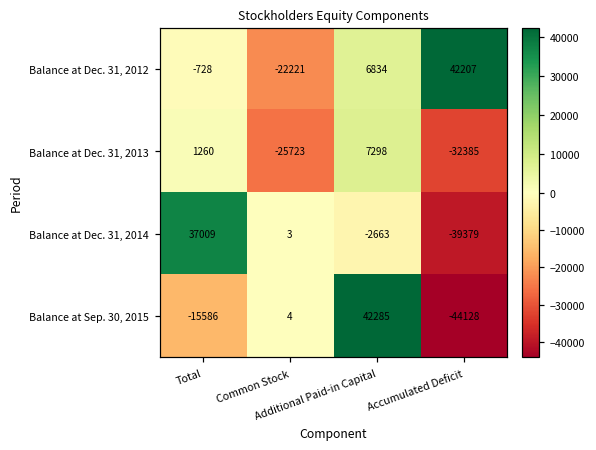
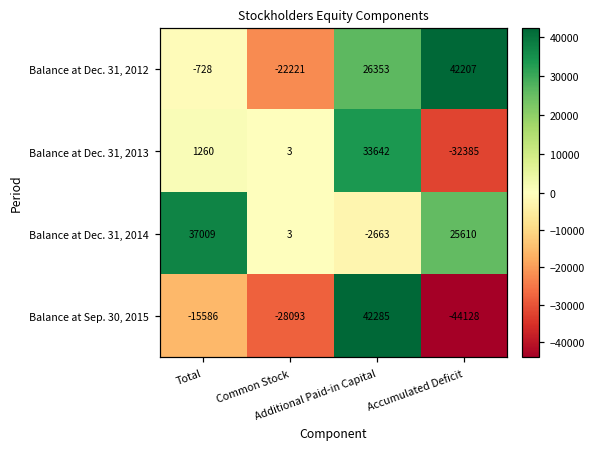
Balance at Dec. 31, 2012, Additional Paid-in Capital: 6834 -> 26353
Balance at Dec. 31, 2013, Common Stock: -25723 -> 3
Balance at Dec. 31, 2013, Additional Paid-in Capital: 7298 -> 33642
Balance at Dec. 31, 2014, Accumulated Deficit: -39379 -> 25610
Balance at Sep. 30, 2015, Common Stock: 4 -> -28093
